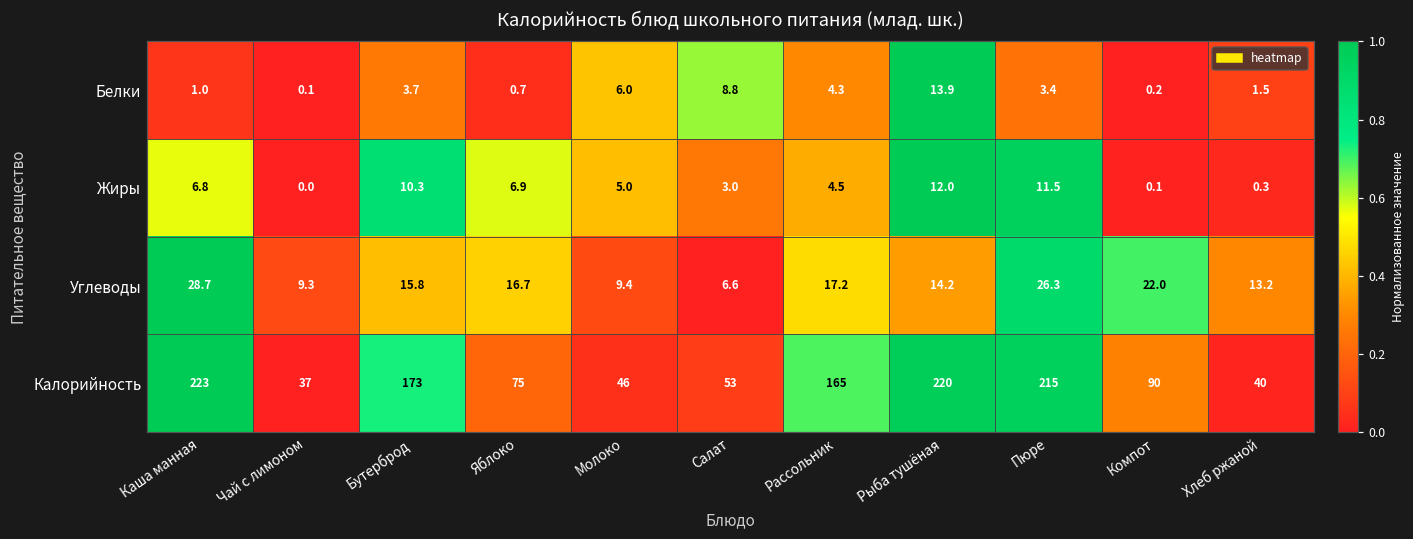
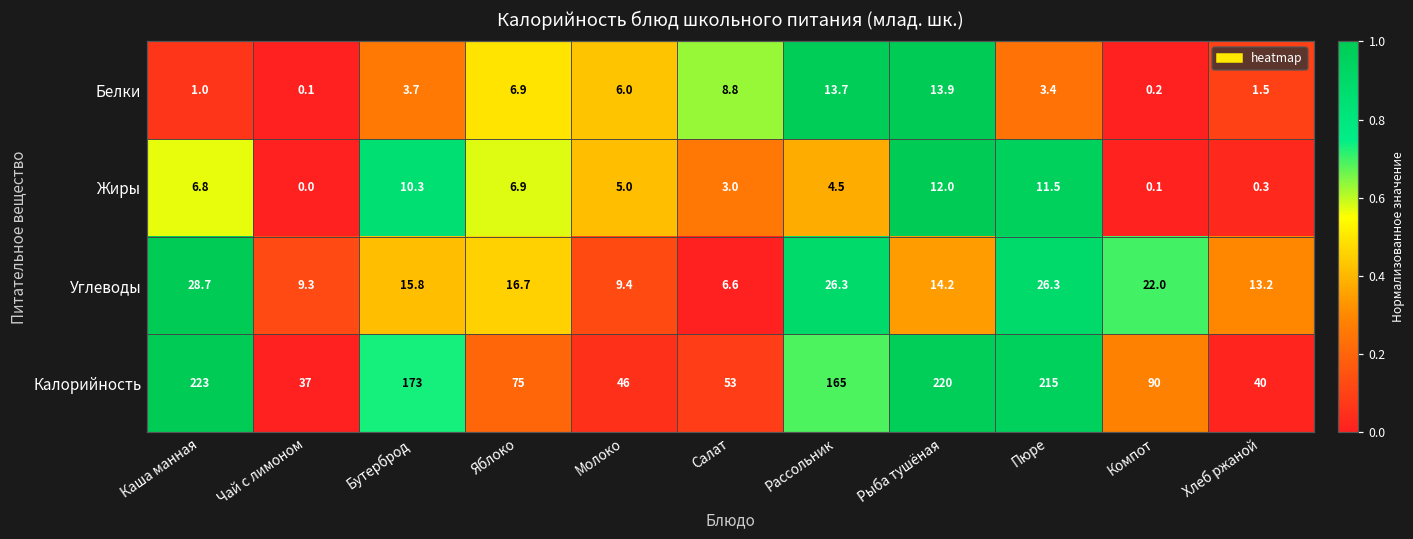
Белки, Яблоко: 0.7 -> 6.9
Белки, Рассольник: 4.3 -> 13.7
Углеводы, Рассольник: 17.2 -> 26.3
